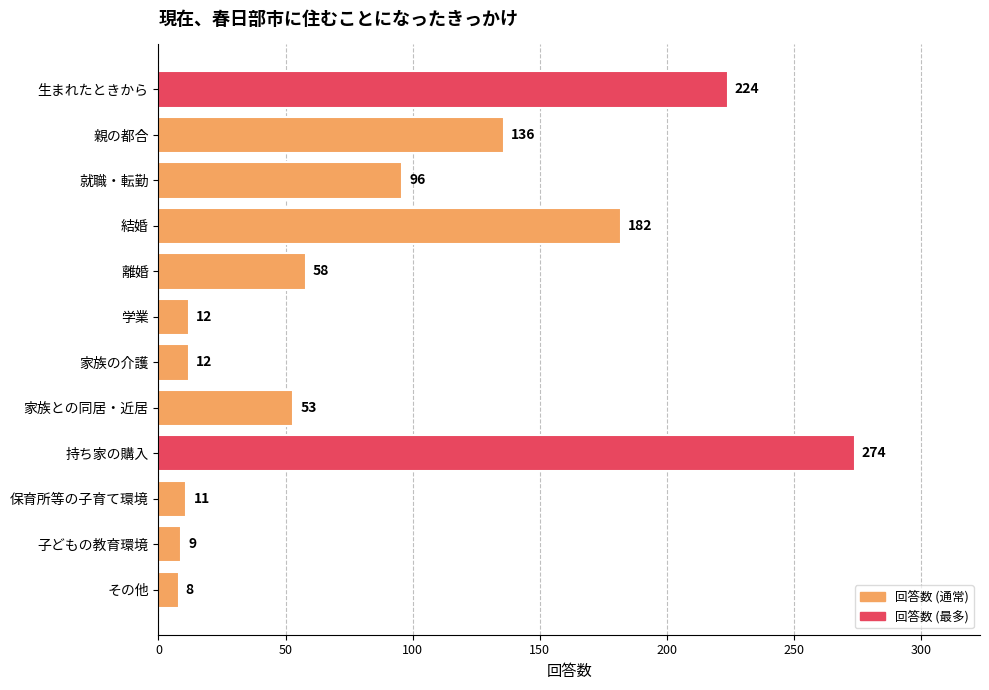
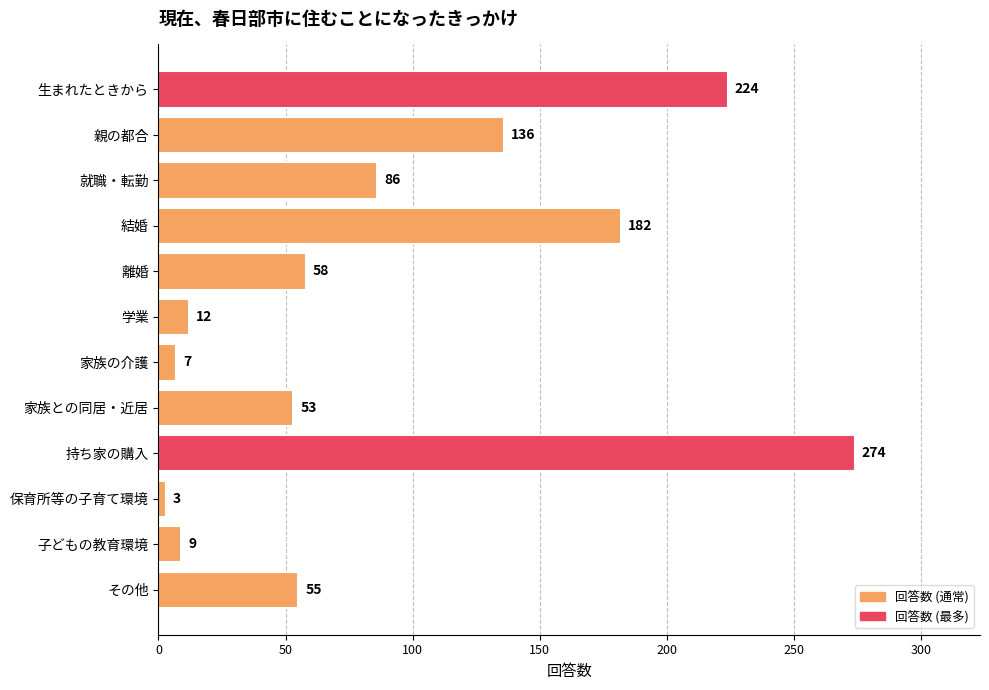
就職・転勤: 96 -> 86
家族の介護: 12 -> 7
保育所等の子育て環境: 11 -> 3
その他: 8 -> 55
